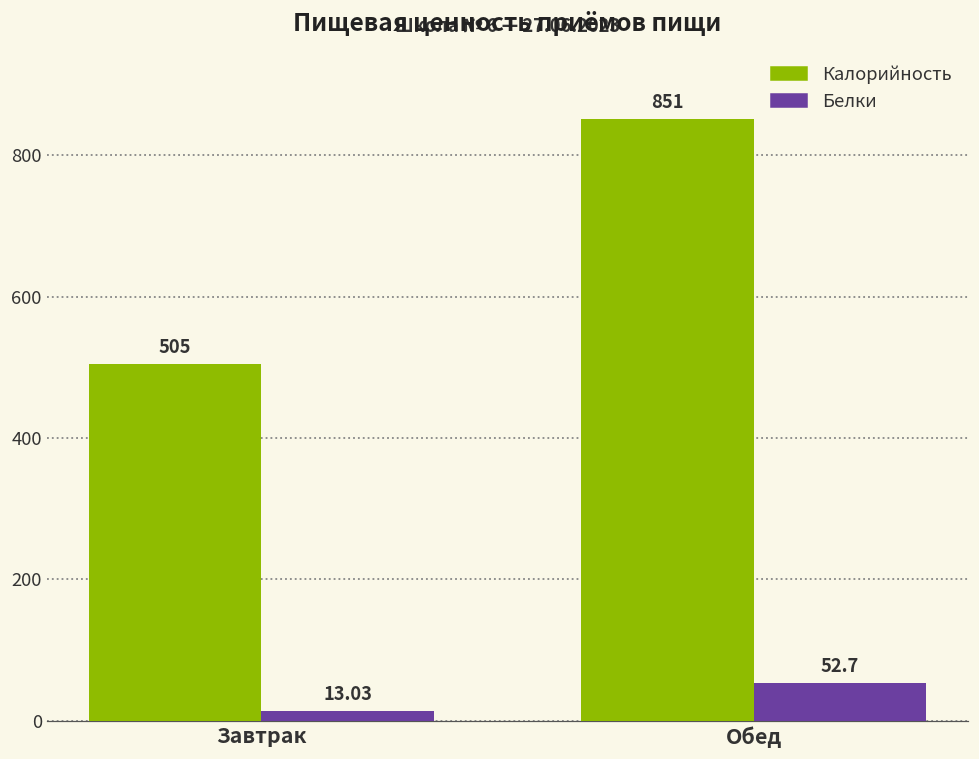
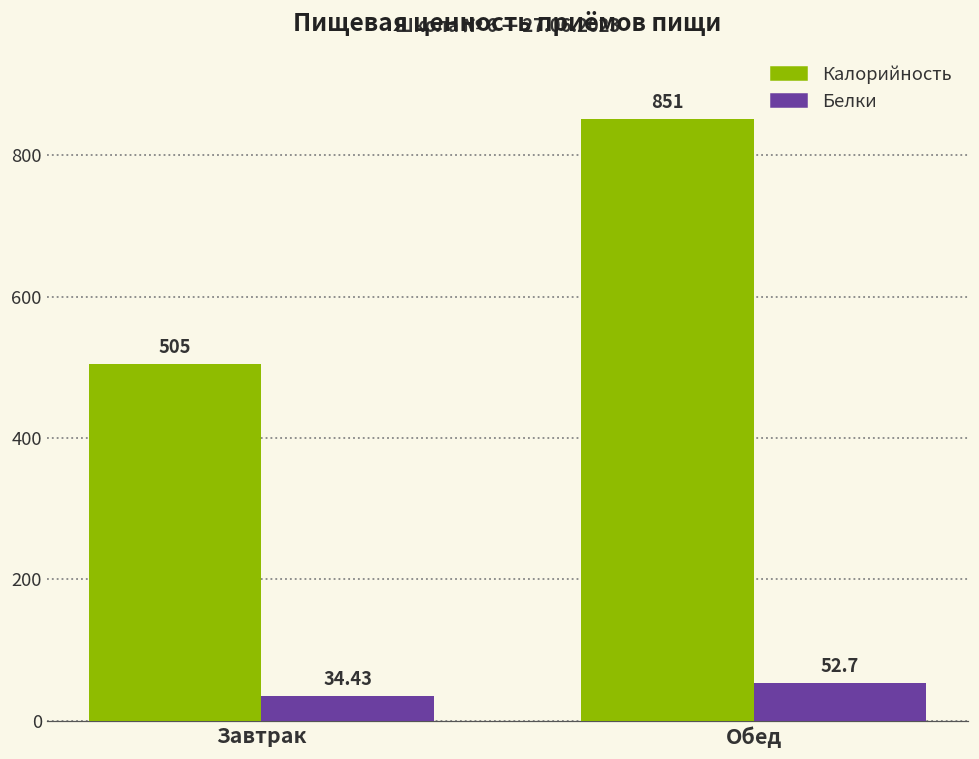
Белки, Завтрак: 13.03 -> 34.43
